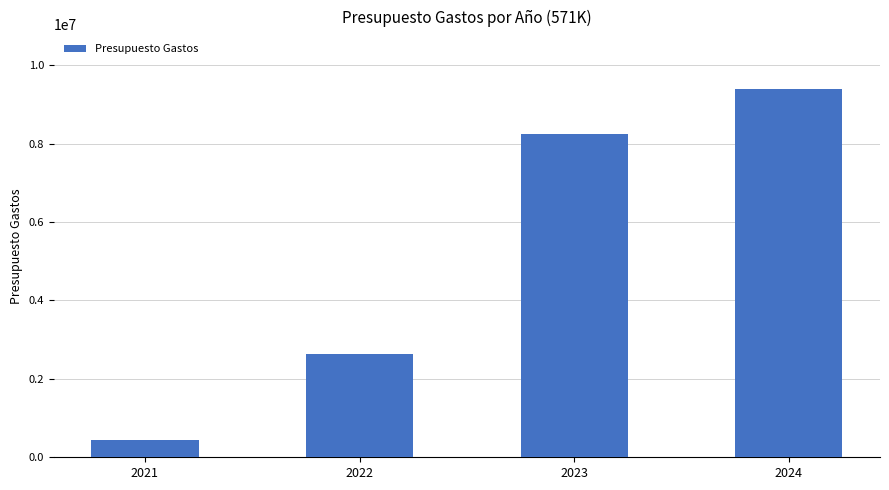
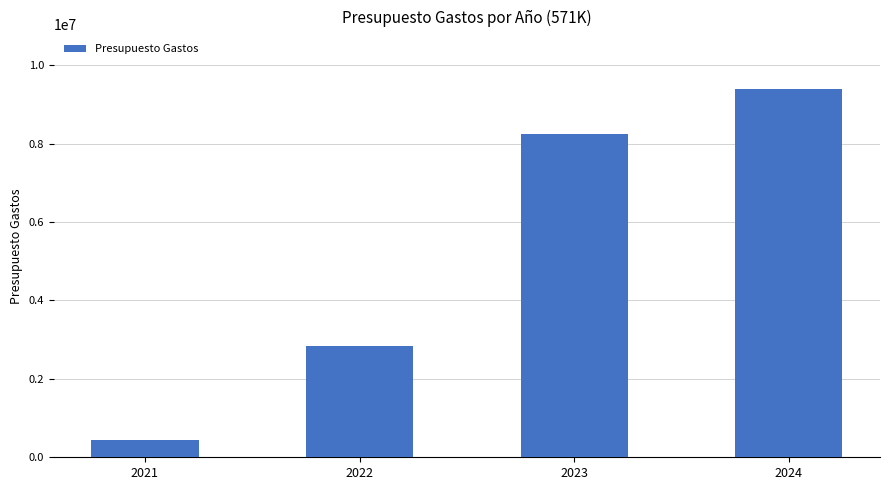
2022: 2600000 -> 2800000
